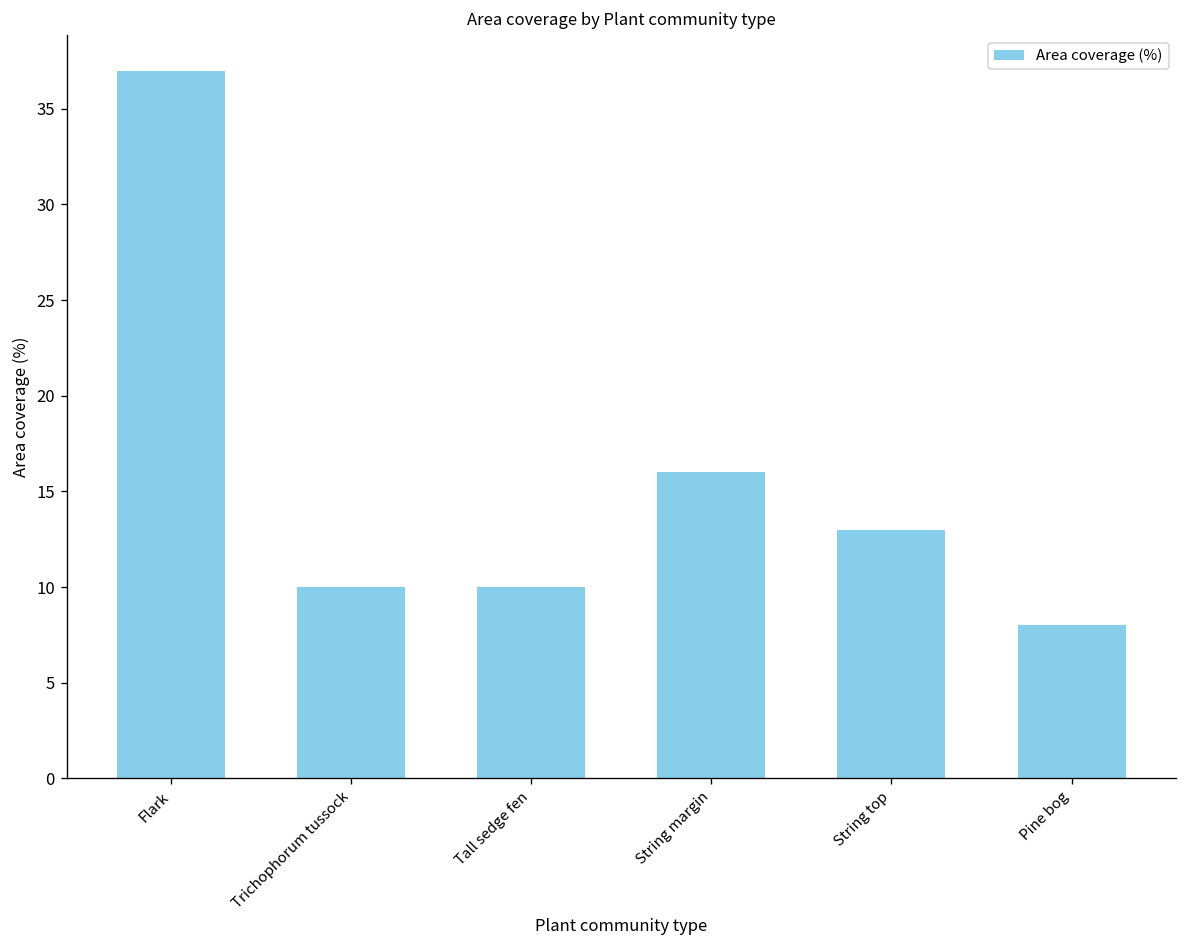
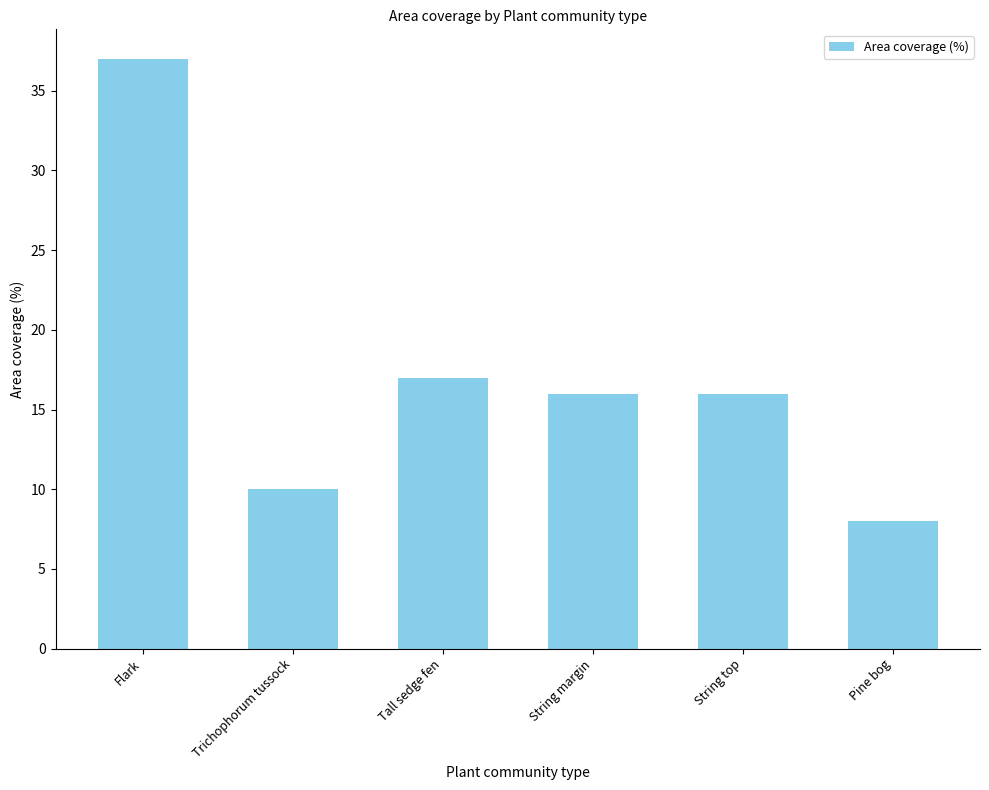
Tall sedge fen: 10 -> 17
String top: 13 -> 16
